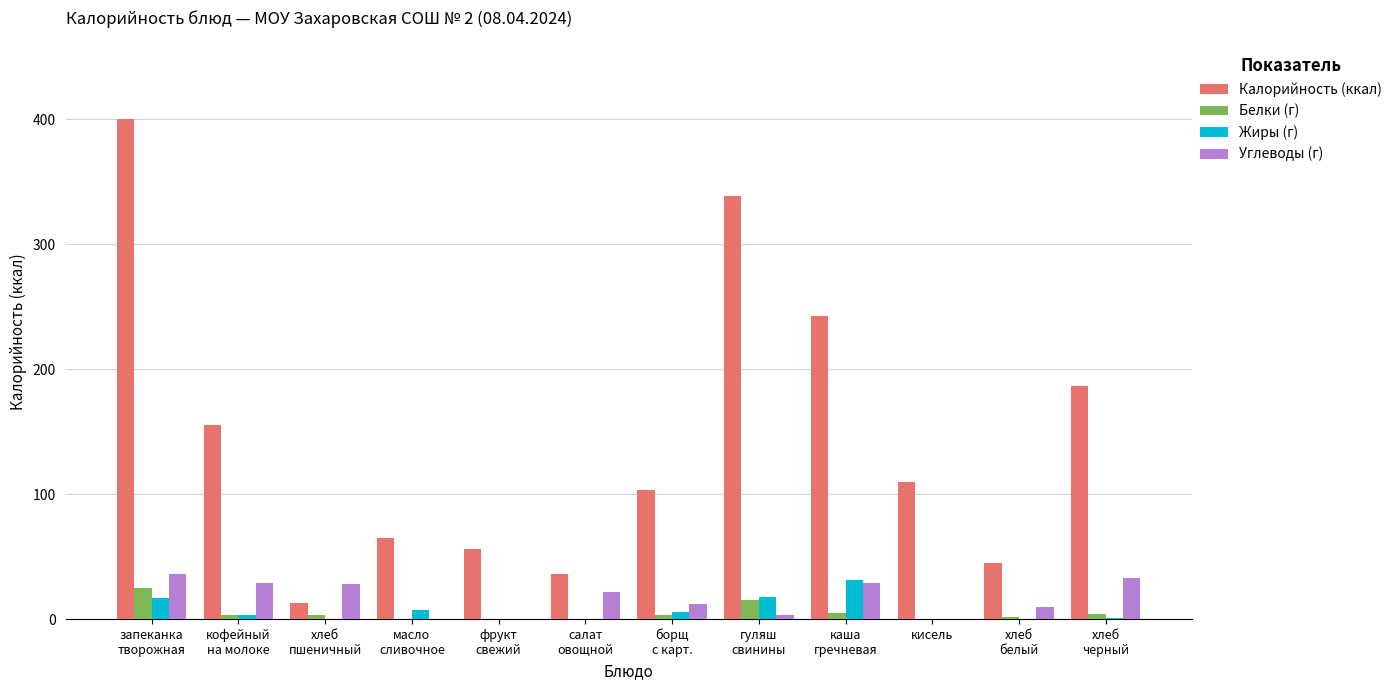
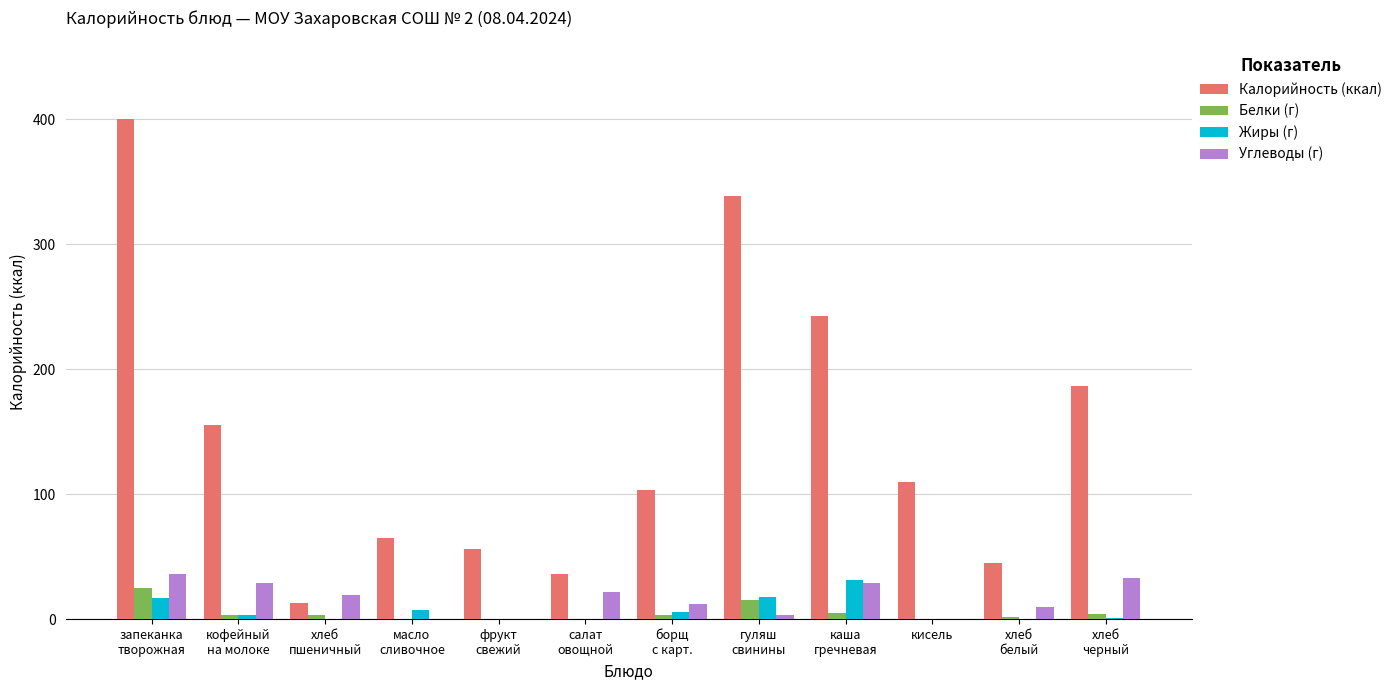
Углеводы (г), хлеб пшеничный: 28 -> 19
